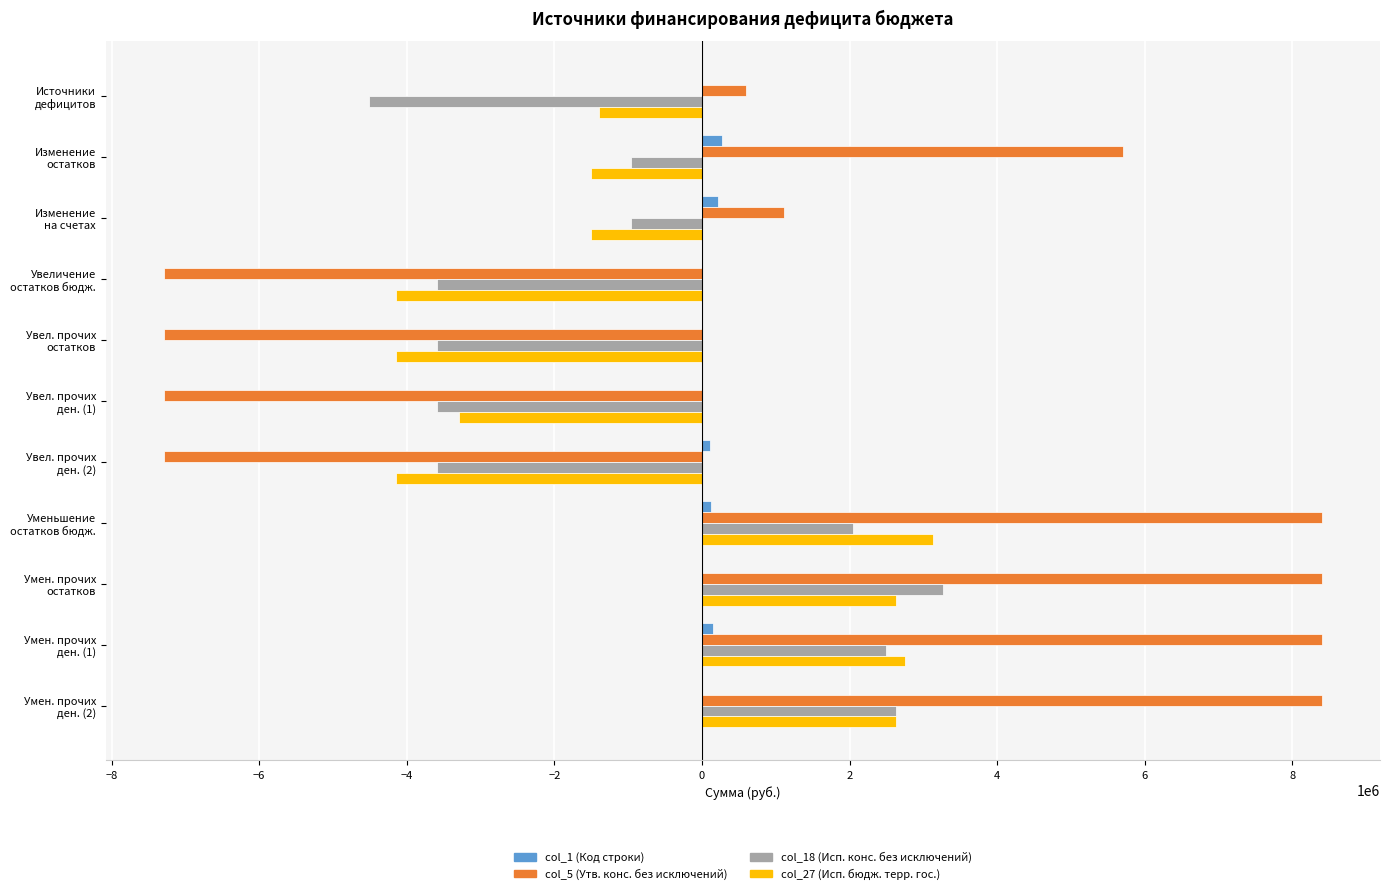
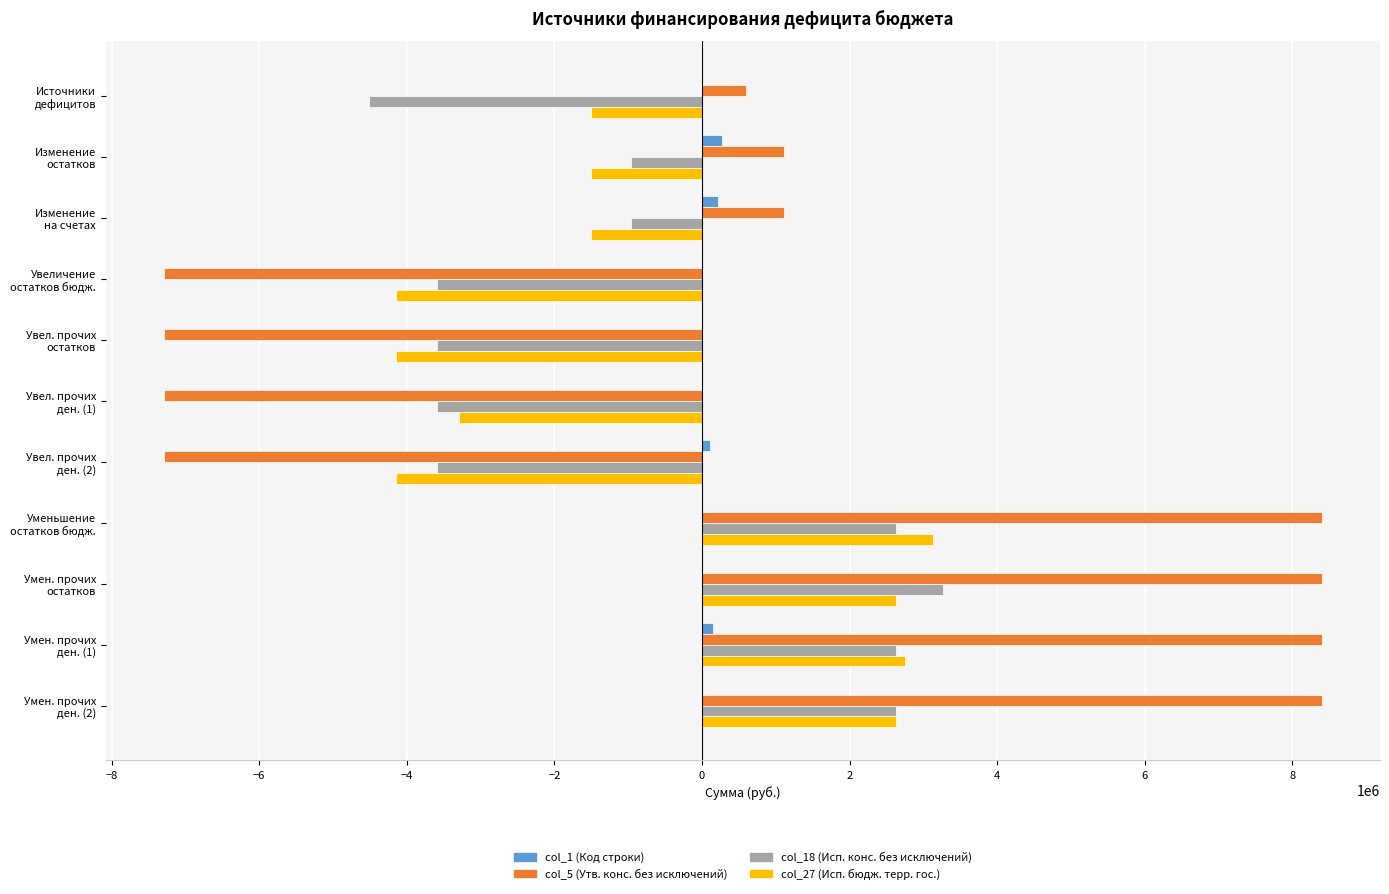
col_27 (Исп. бюдж. терр. гос.), Источники дефицитов: -1400000 -> -1500000
col_5 (Утв. конс. без исключений), Изменение остатков: 5700000 -> 1100000
col_1 (Код строки), Уменьшение остатков бюдж.: 100000 -> 0
col_18 (Исп. конс. без исключений), Уменьшение остатков бюдж.: 2100000 -> 2600000
col_18 (Исп. конс. без исключений), Умен. прочих ден. (1): 2500000 -> 2600000
